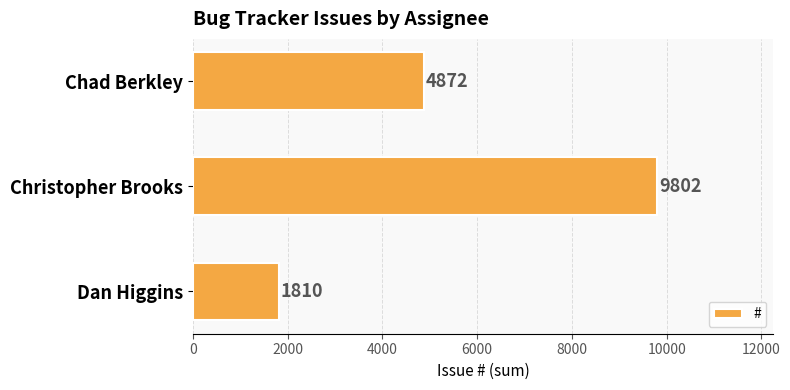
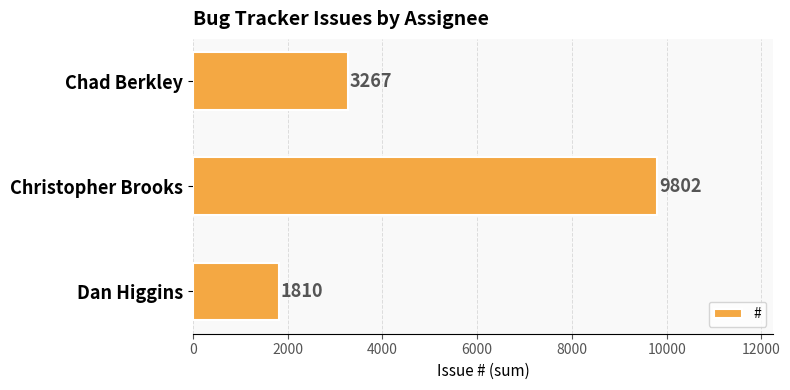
Chad Berkley: 4872 -> 3267
